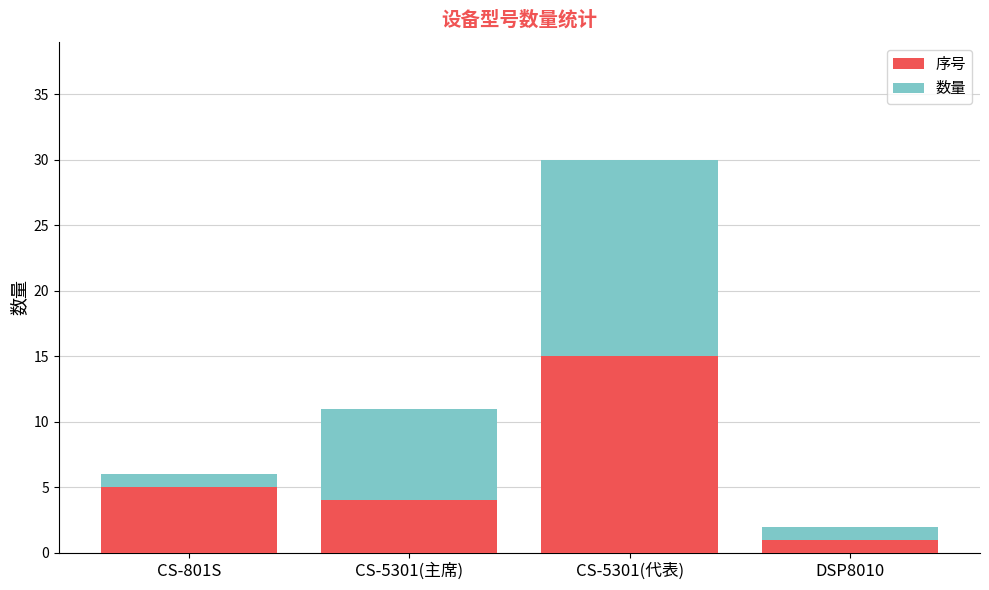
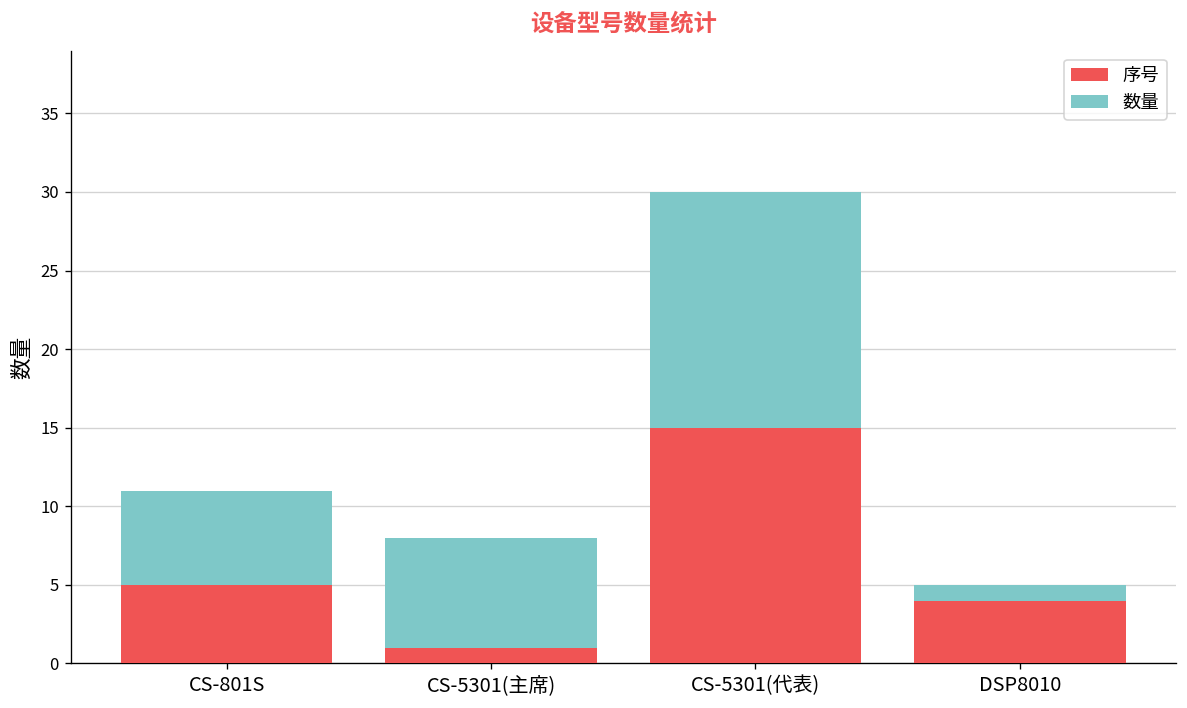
数量, CS-801S: 1 -> 6
序号, CS-5301(主席): 4 -> 1
序号, DSP8010: 1 -> 4
